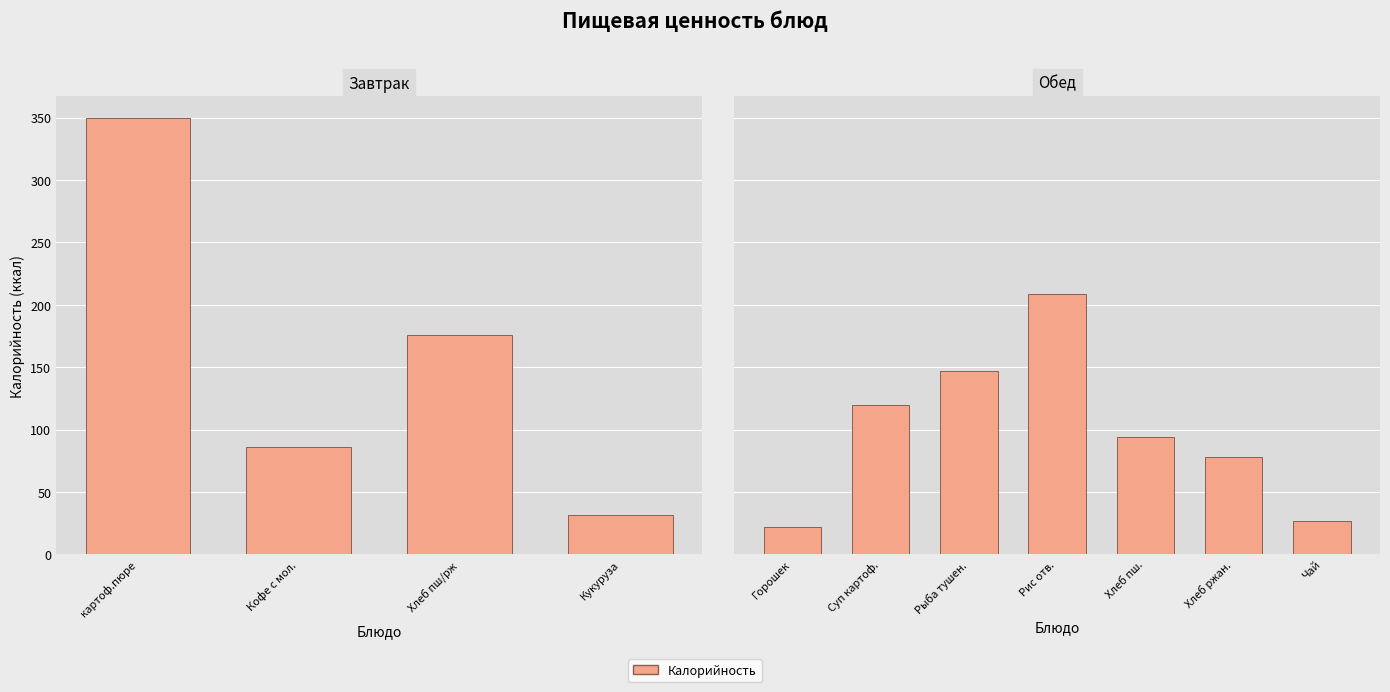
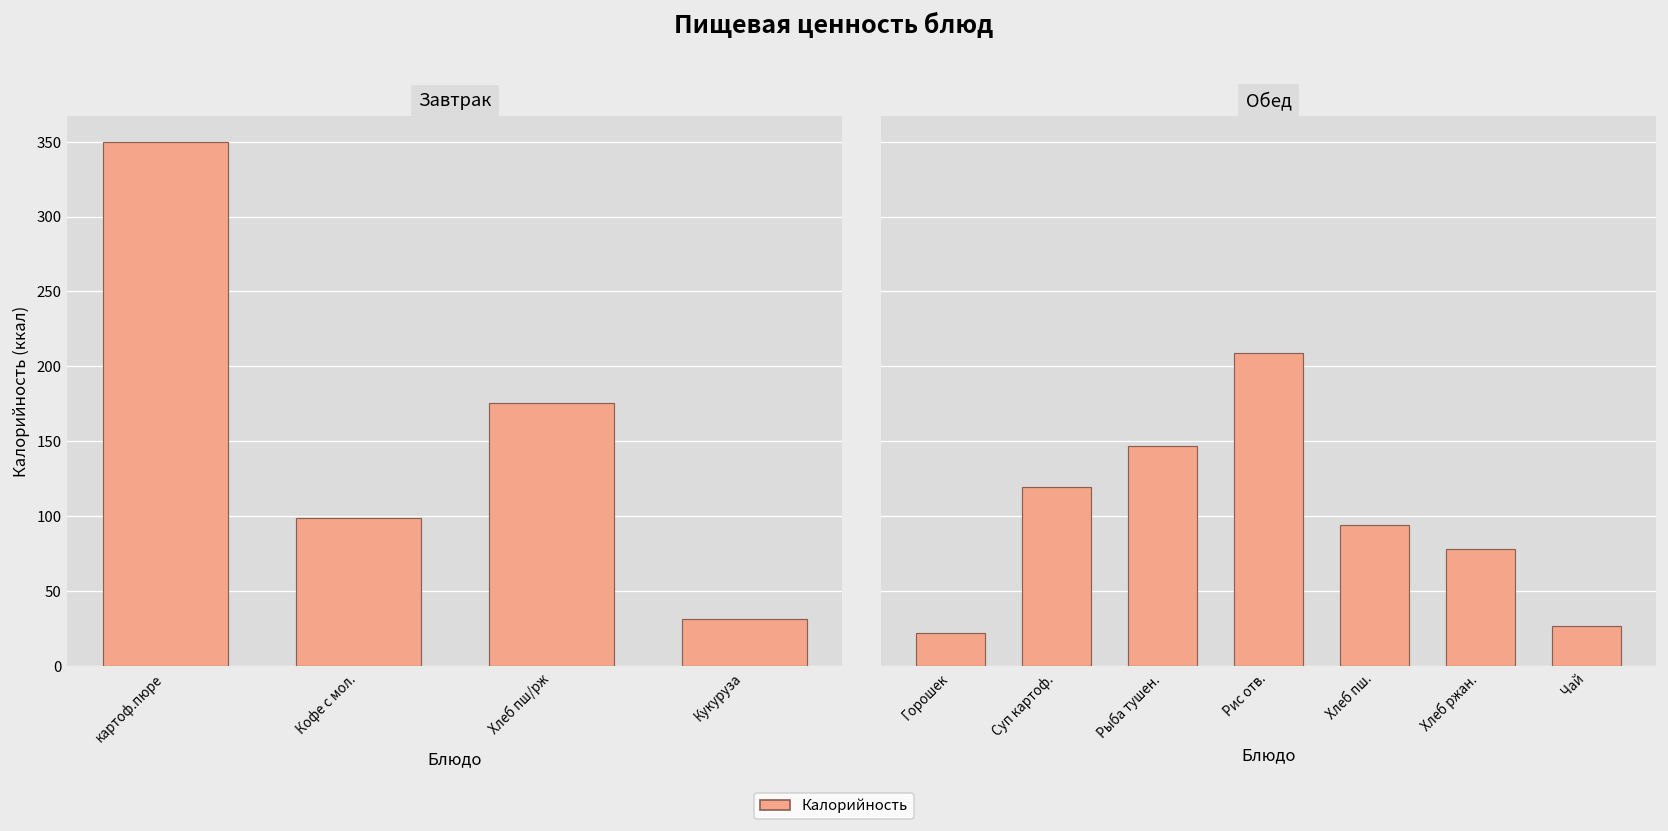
Завтрак, Кофе с мол.: 86 -> 98
